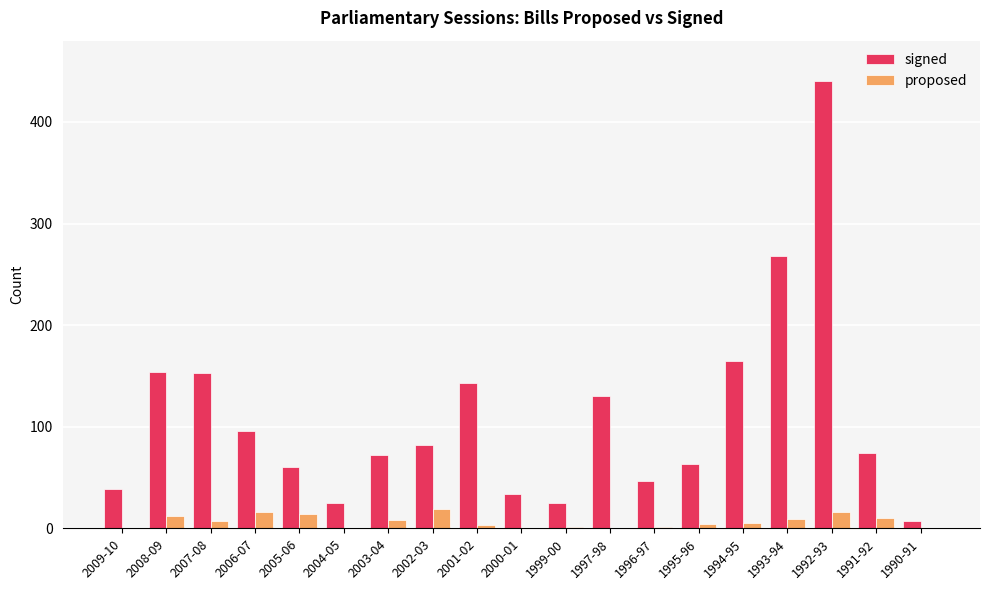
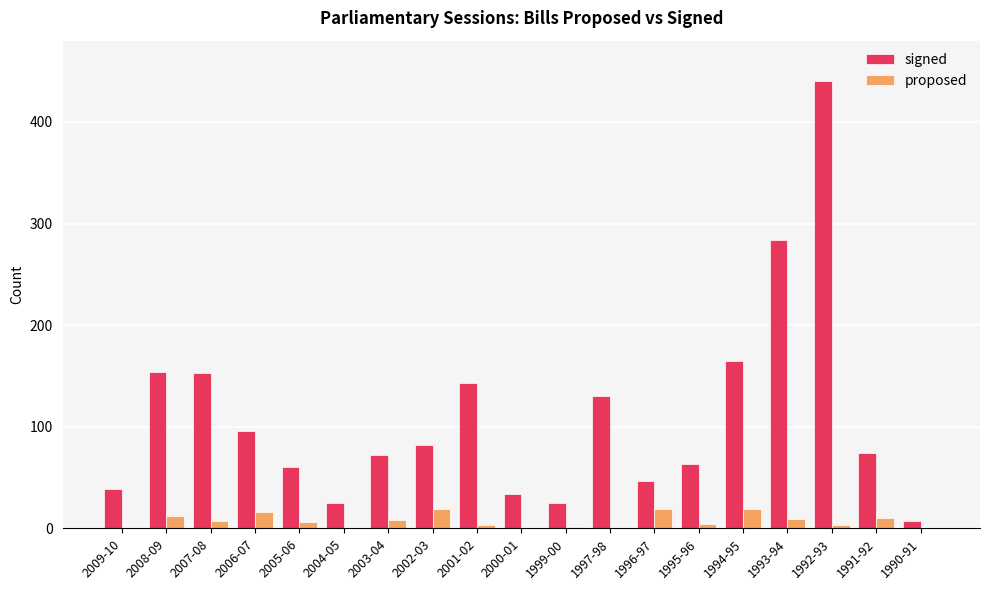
proposed, 2005-06: 14 -> 6
proposed, 1996-97: 1 -> 19
proposed, 1994-95: 5 -> 19
signed, 1993-94: 268 -> 284
proposed, 1992-93: 16 -> 3
